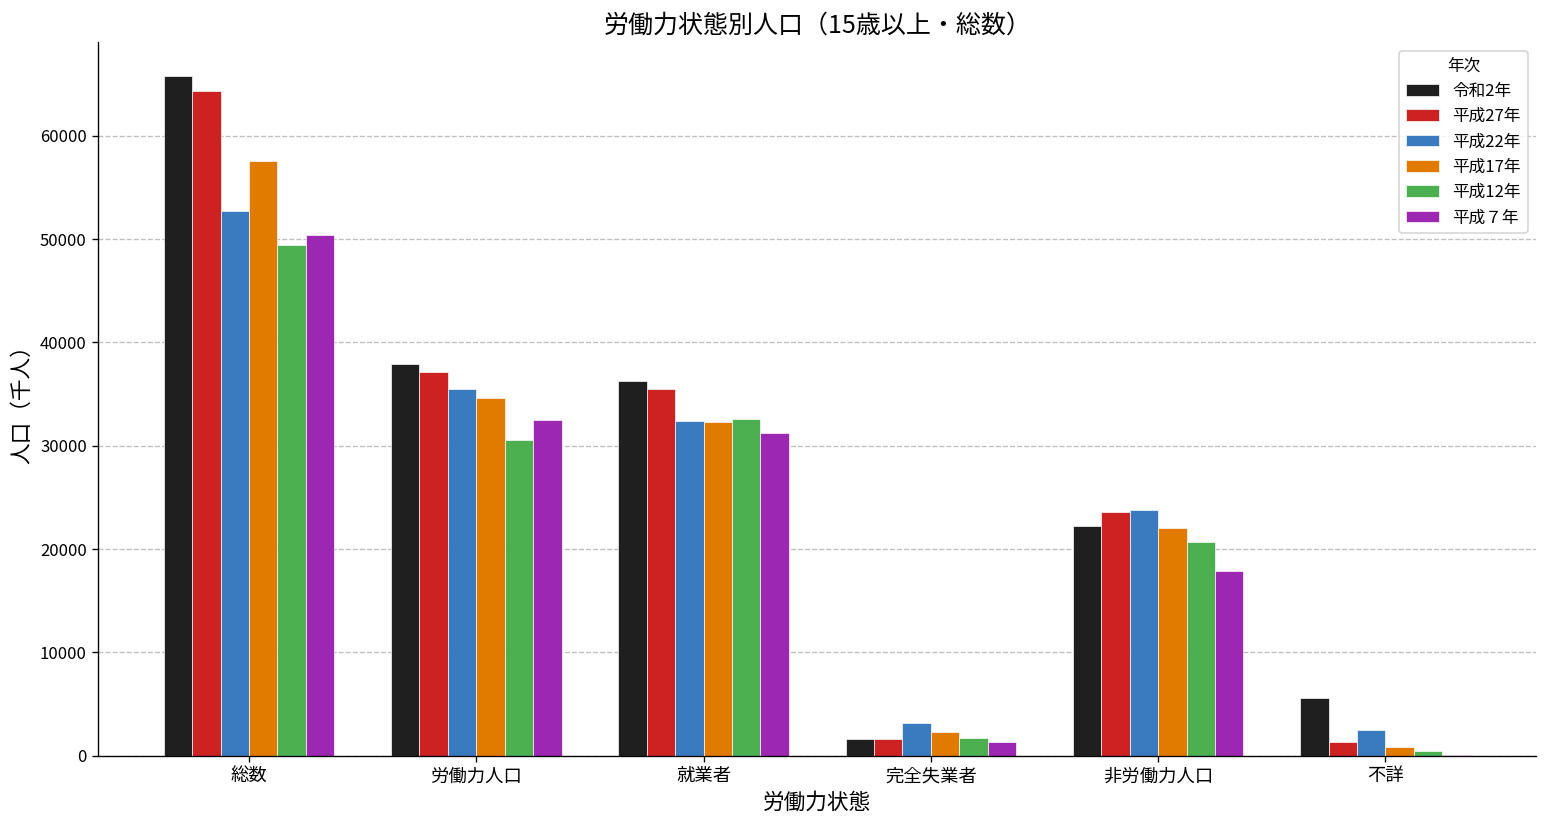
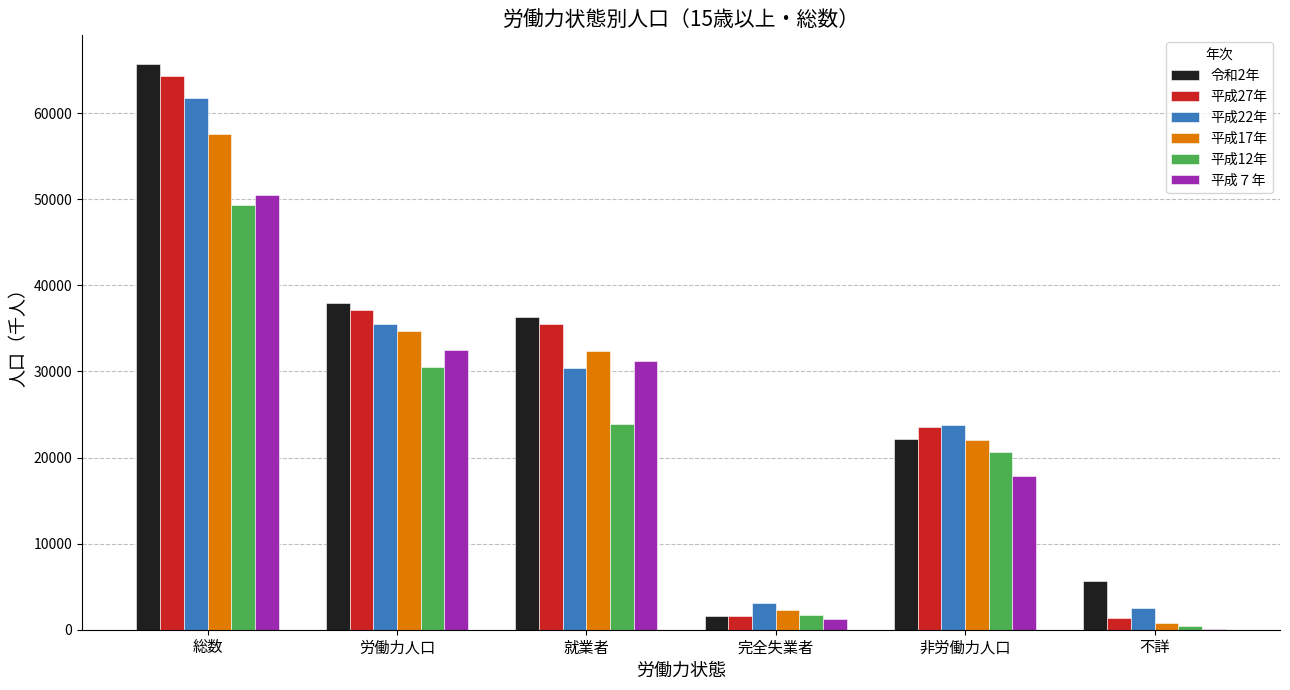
平成22年, 総数: 53000 -> 62000
平成22年, 就業者: 32000 -> 30000
平成12年, 就業者: 33000 -> 24000
